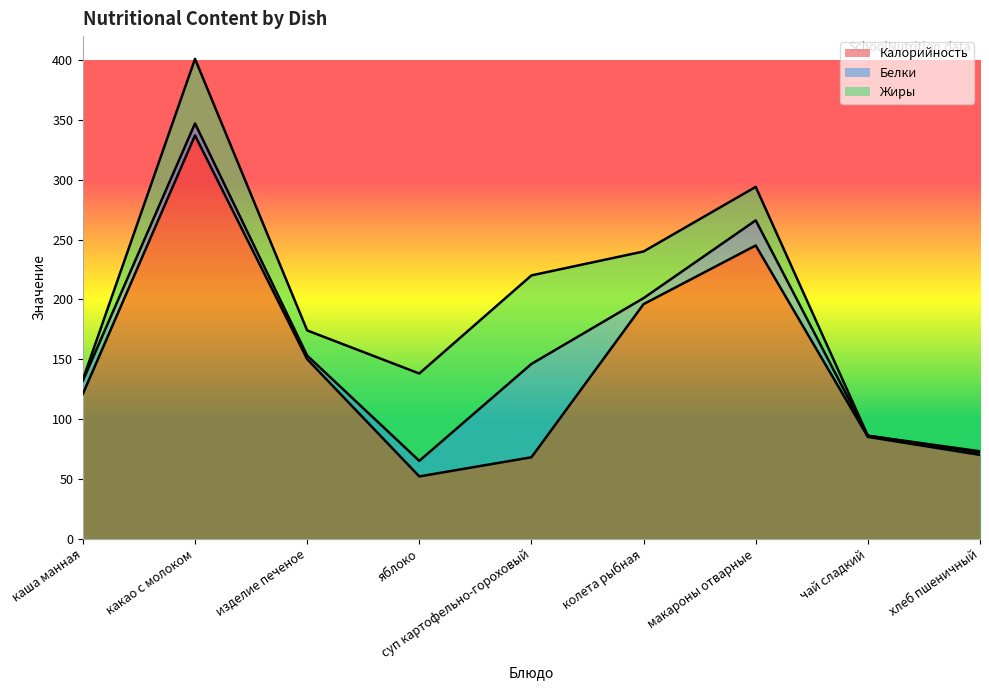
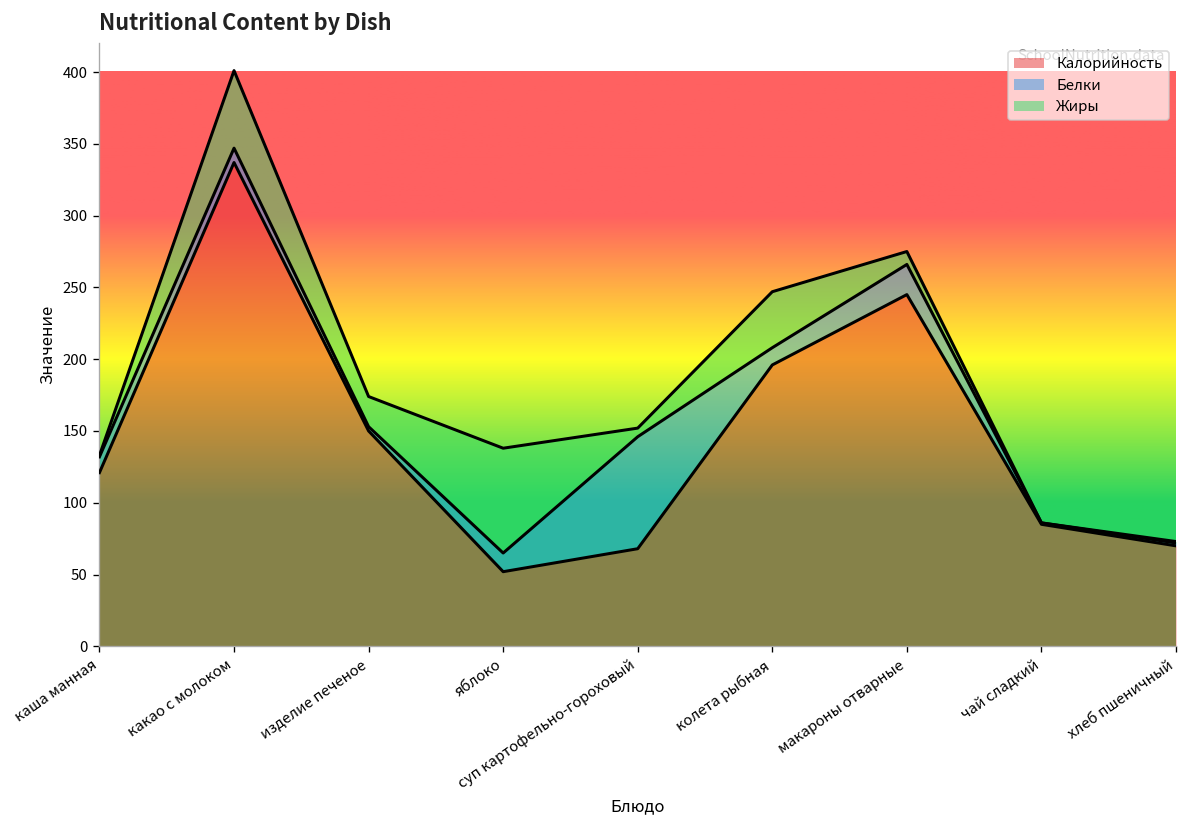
Жиры, суп картофельно-гороховый: 74 -> 6
Белки, колета рыбная: 5 -> 12
Жиры, макароны отварные: 28 -> 9
